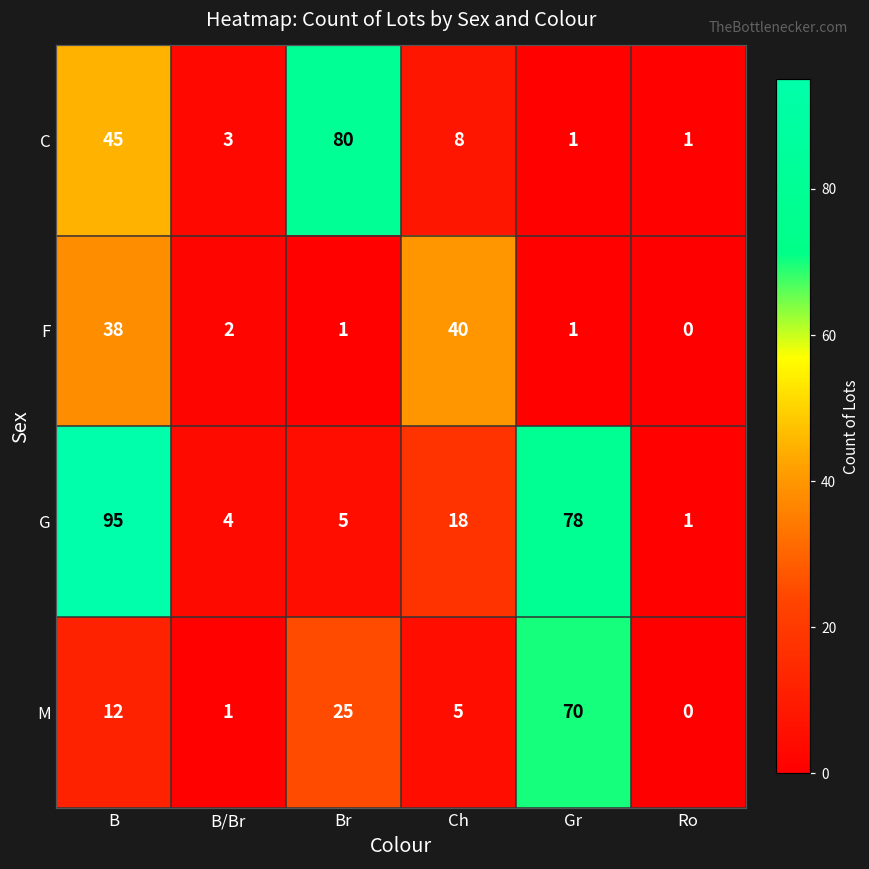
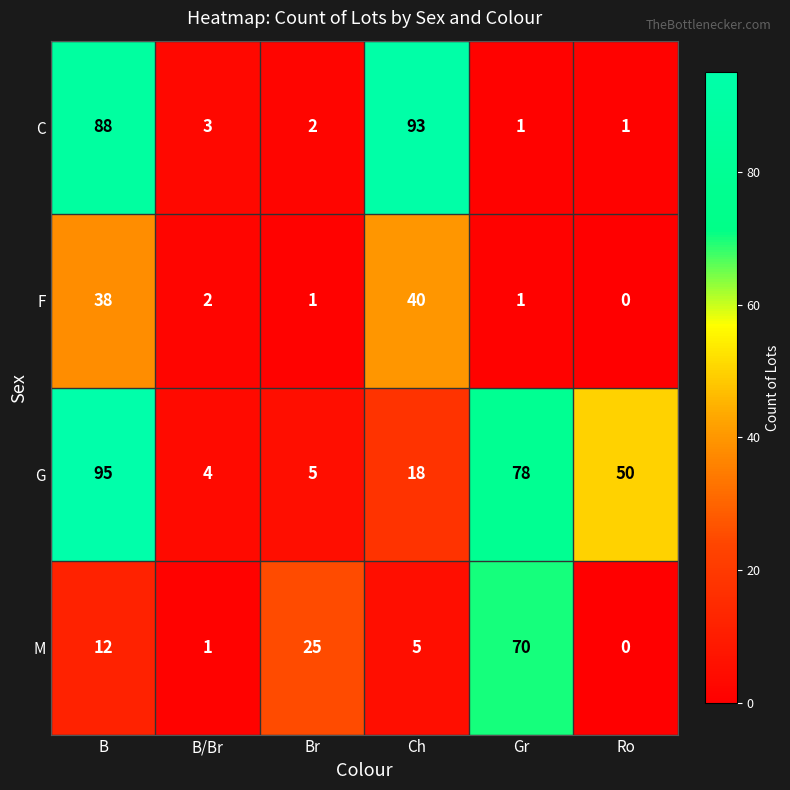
C, B: 45 -> 88
C, Br: 80 -> 2
C, Ch: 8 -> 93
G, Ro: 1 -> 50
